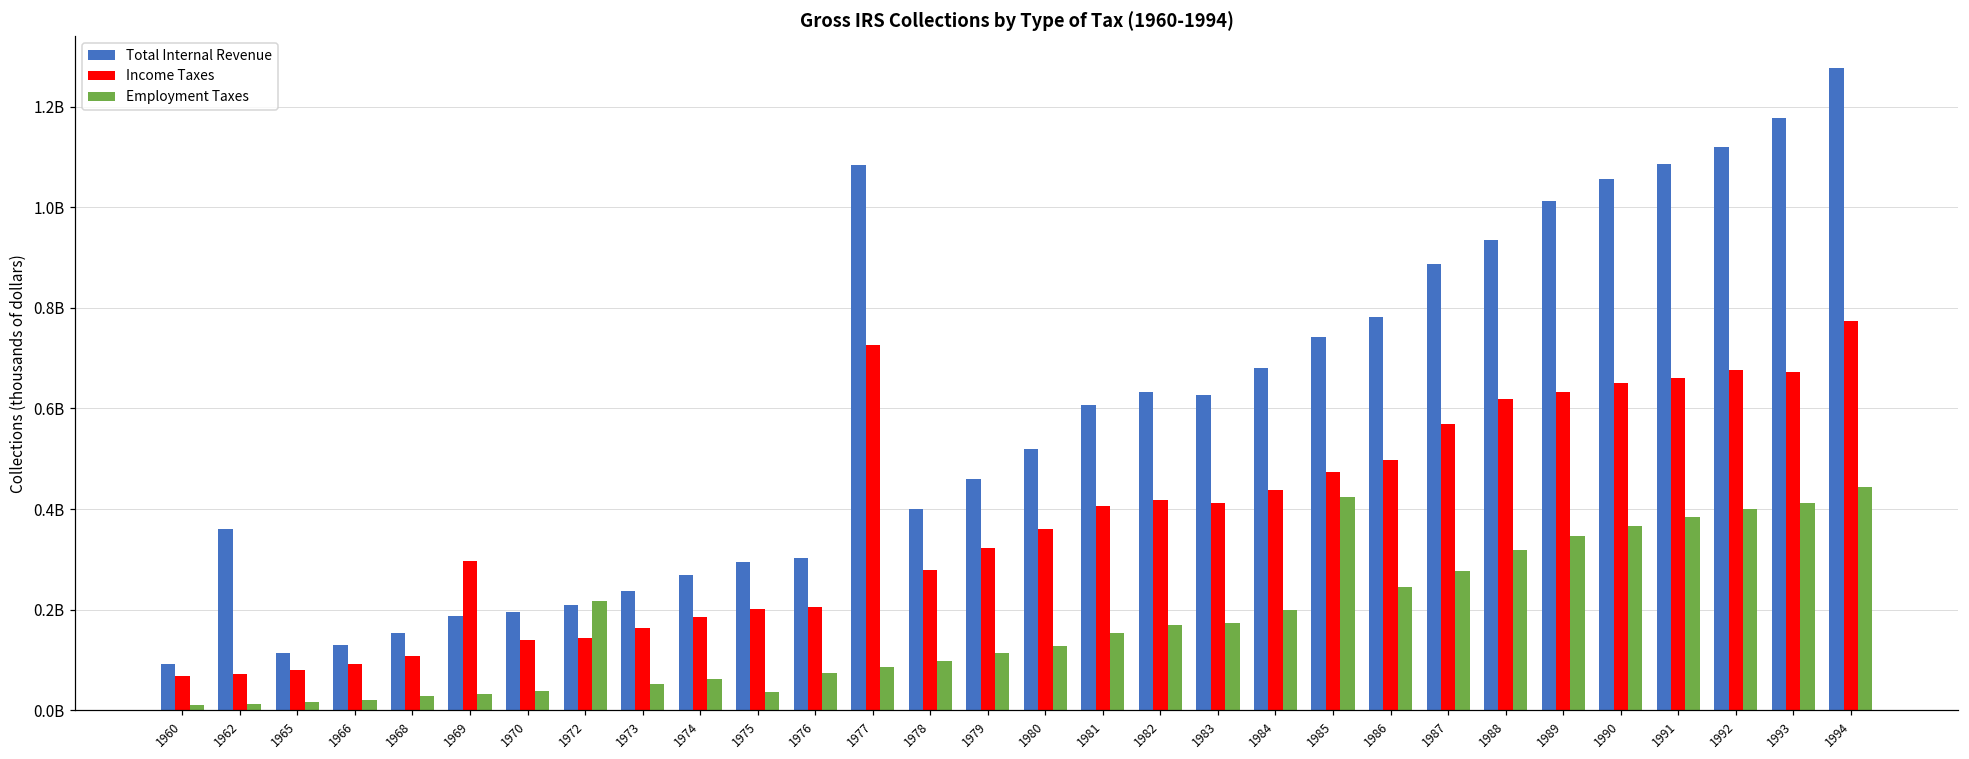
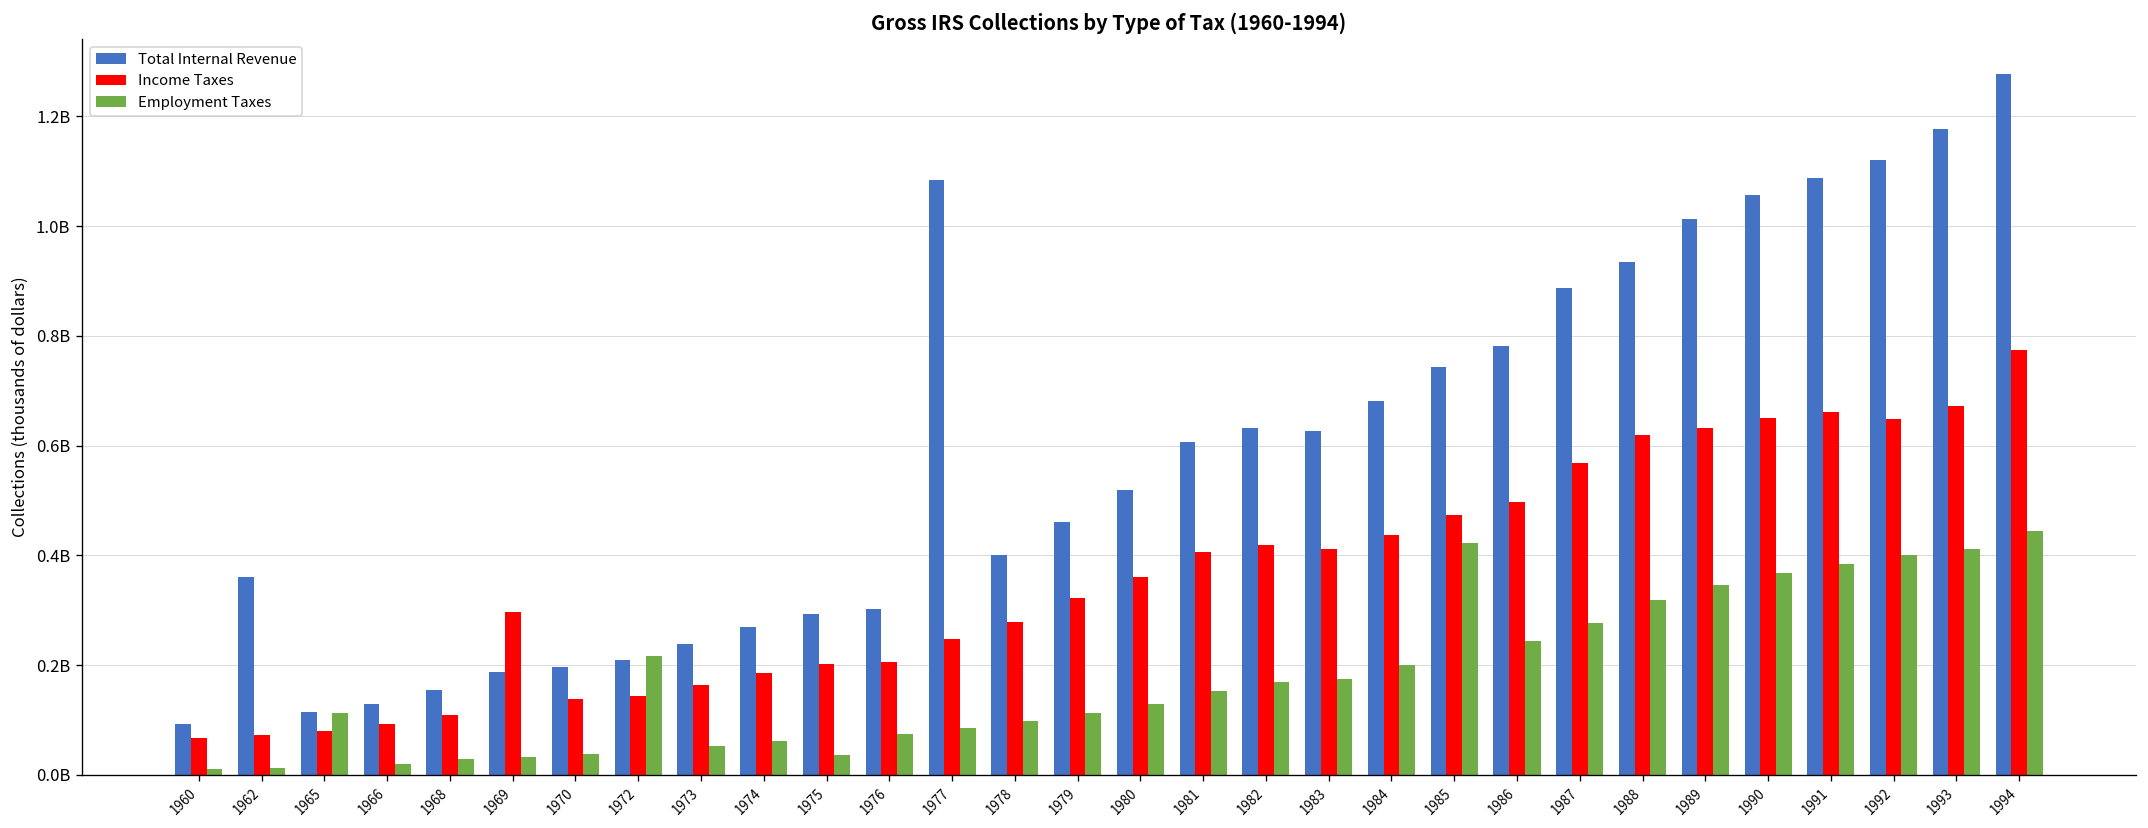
Employment Taxes, 1965: 20000000 -> 110000000
Income Taxes, 1977: 730000000 -> 250000000
Income Taxes, 1992: 680000000 -> 650000000
